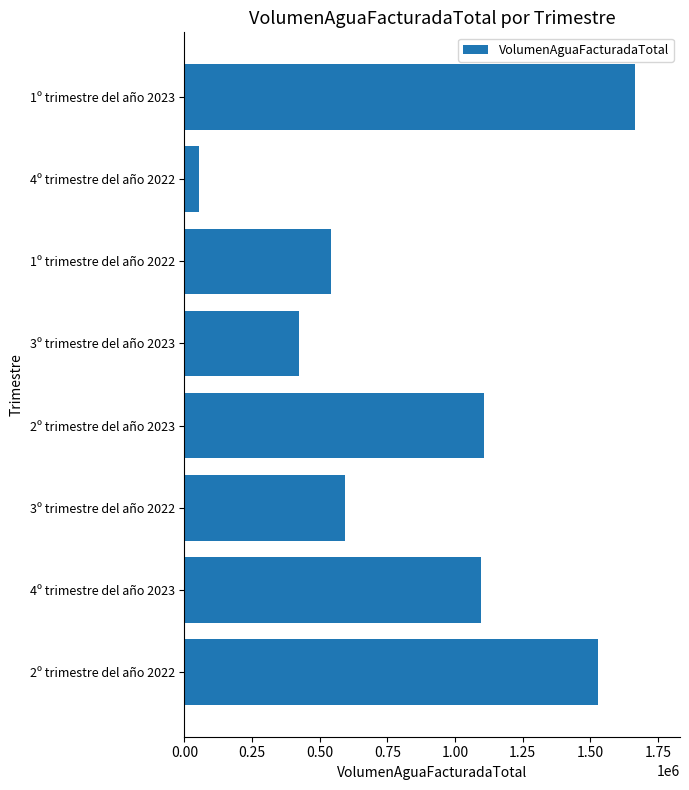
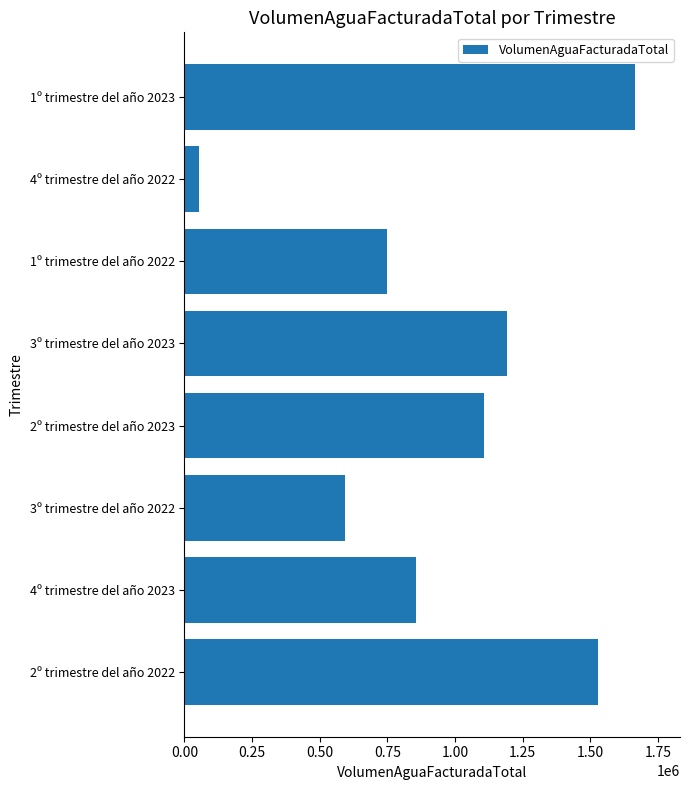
1º trimestre del año 2022: 540000 -> 750000
3º trimestre del año 2023: 420000 -> 1190000
4º trimestre del año 2023: 1100000 -> 850000
